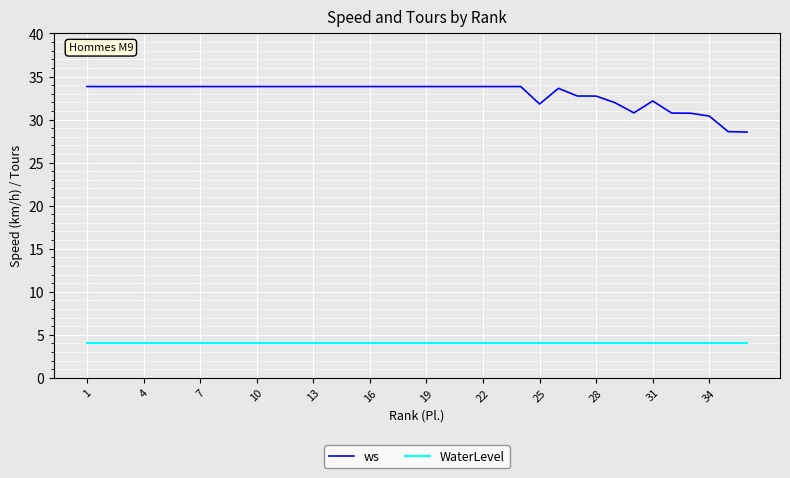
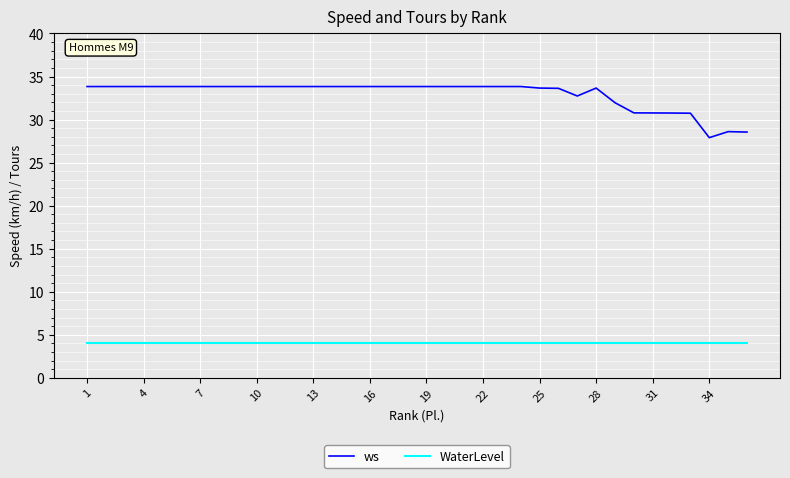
ws, 25: 32 -> 34
ws, 28: 33 -> 34
ws, 31: 32 -> 31
ws, 34: 30 -> 28
